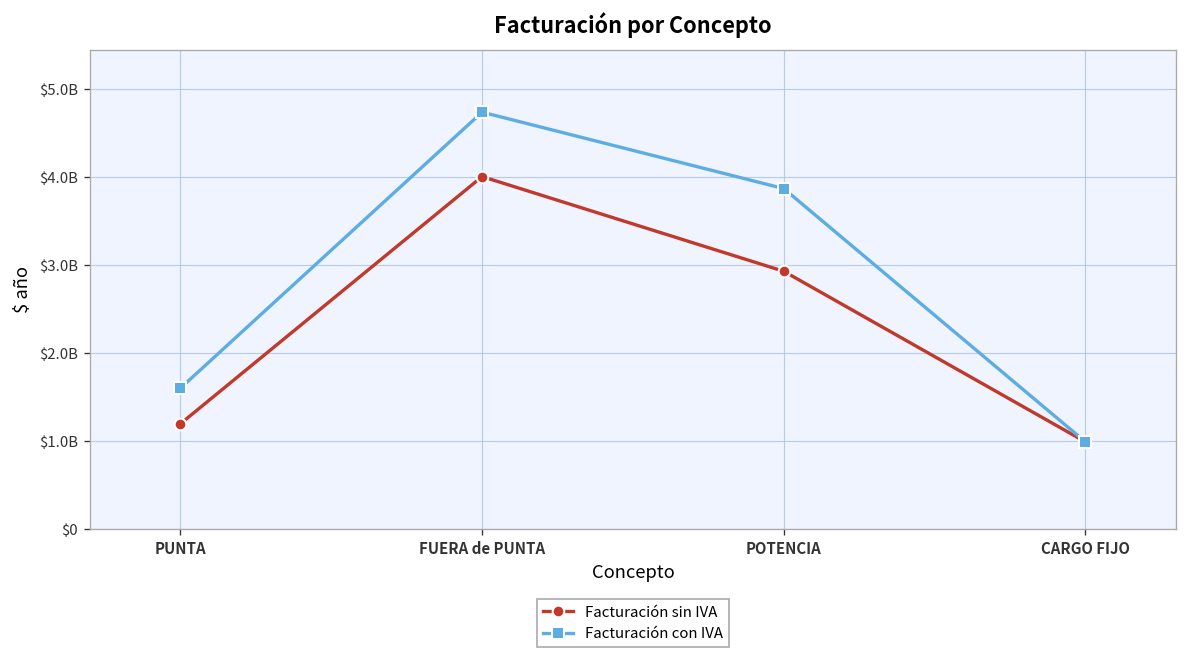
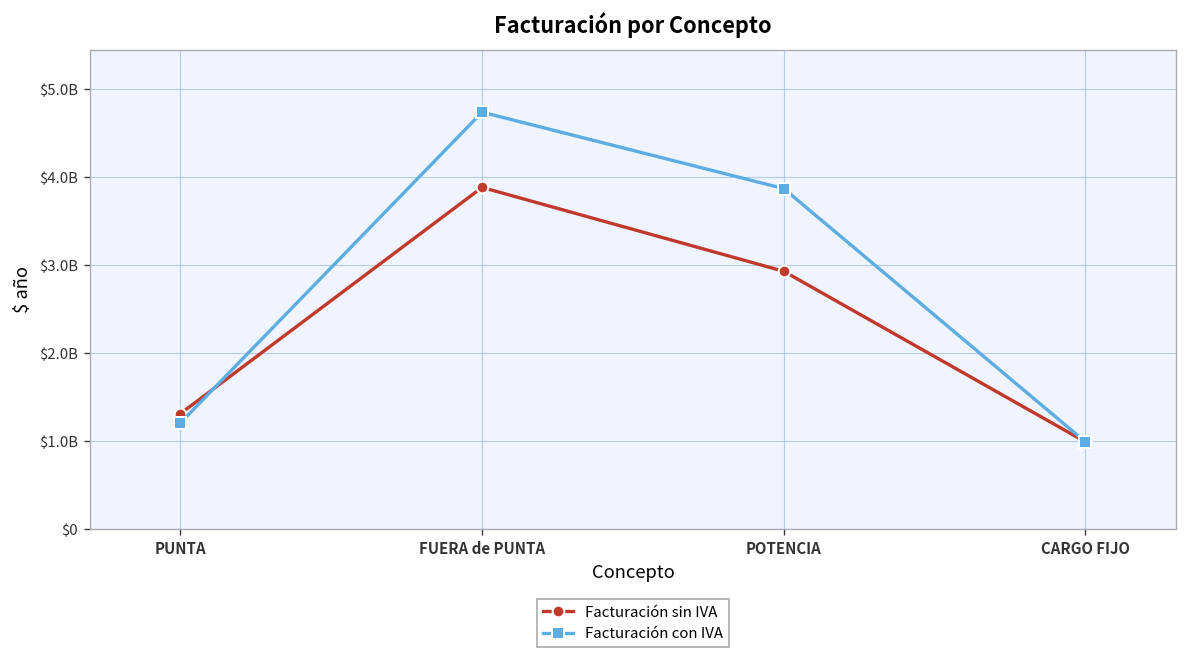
Facturación sin IVA, PUNTA: $1200000000 -> $1300000000
Facturación con IVA, PUNTA: $1600000000 -> $1200000000
Facturación sin IVA, FUERA de PUNTA: $4000000000 -> $3900000000
